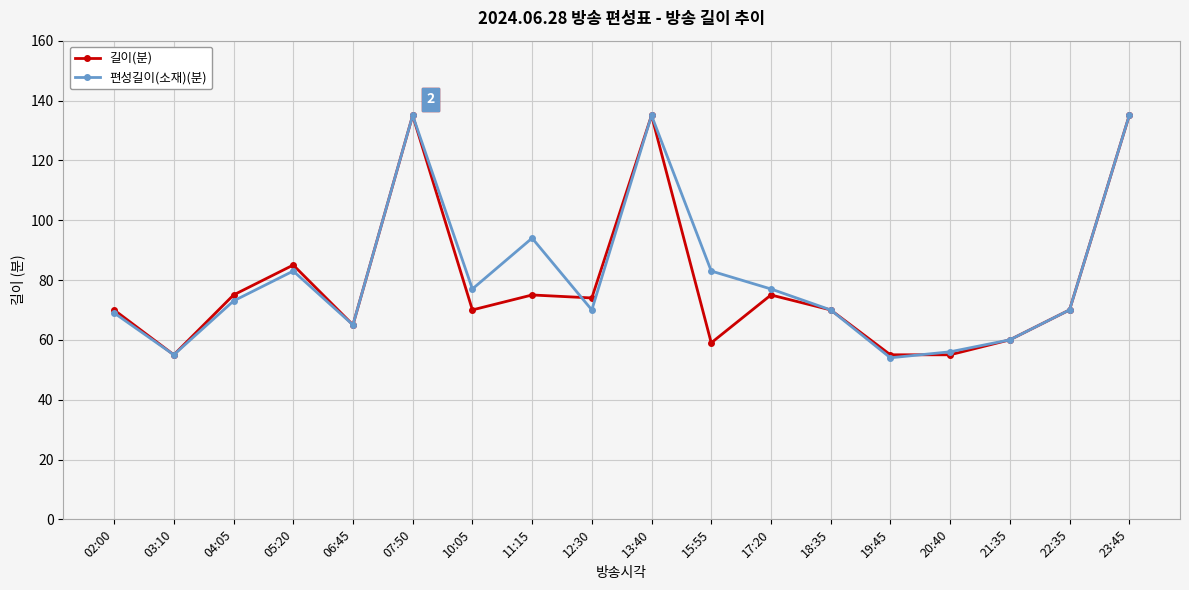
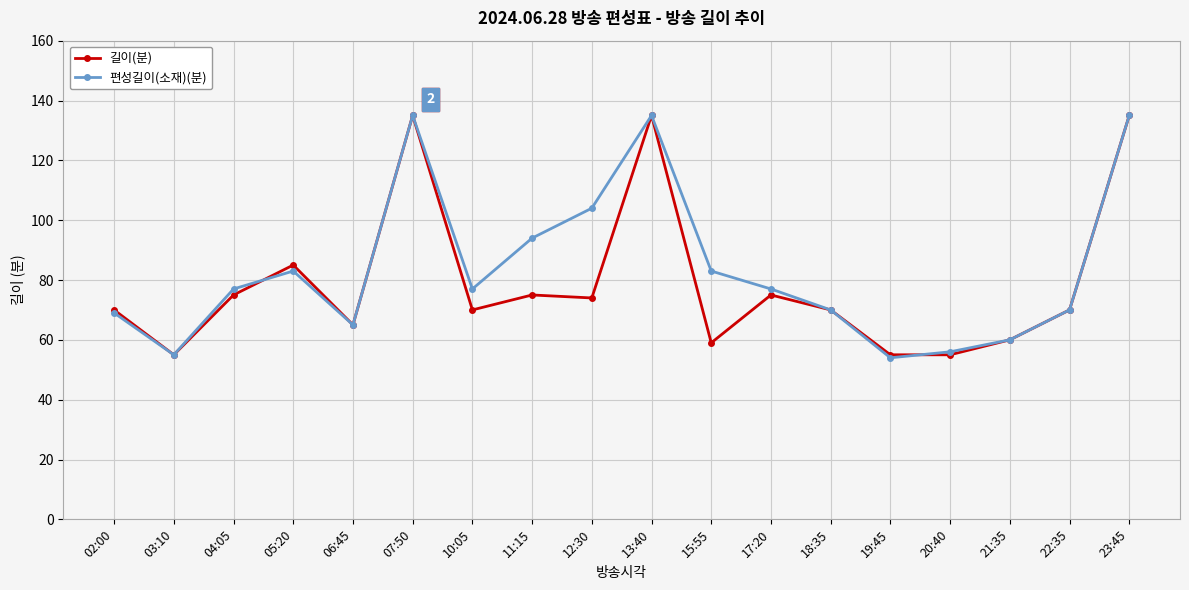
편성길이(소재)(분), 04:05: 73 -> 77
편성길이(소재)(분), 12:30: 70 -> 104
